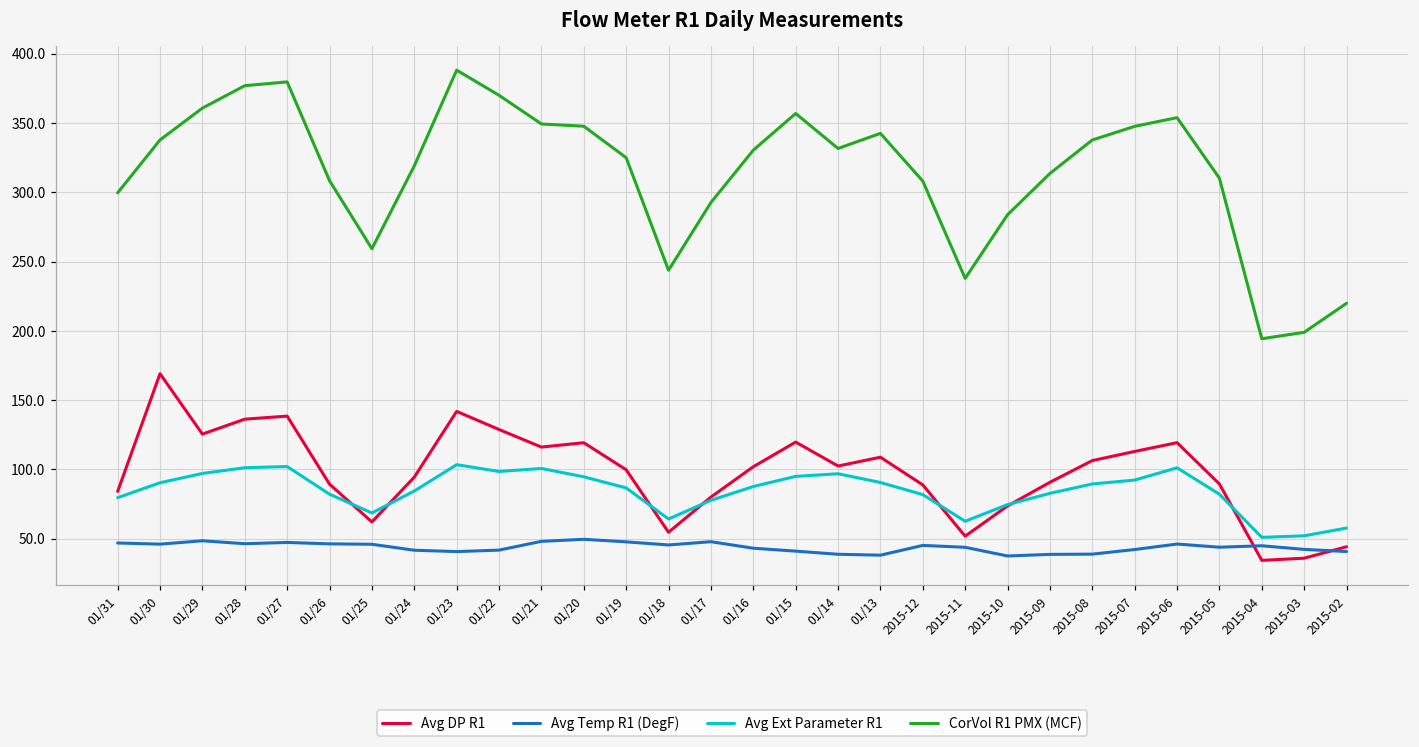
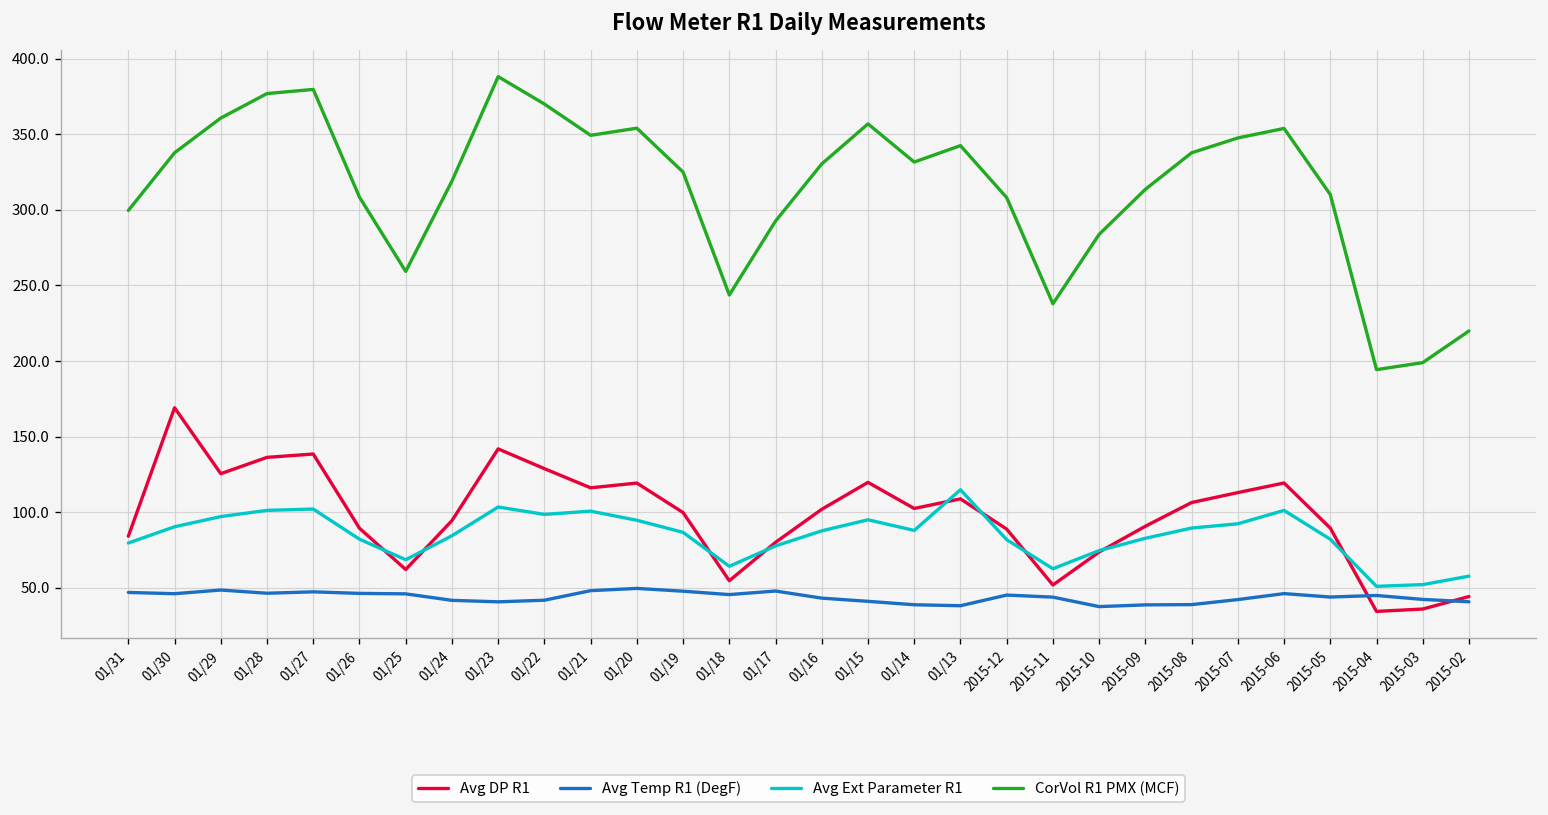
CorVol R1 PMX (MCF), 01/20: 348 -> 354
Avg Ext Parameter R1, 01/14: 97 -> 88
Avg Ext Parameter R1, 01/13: 91 -> 115
